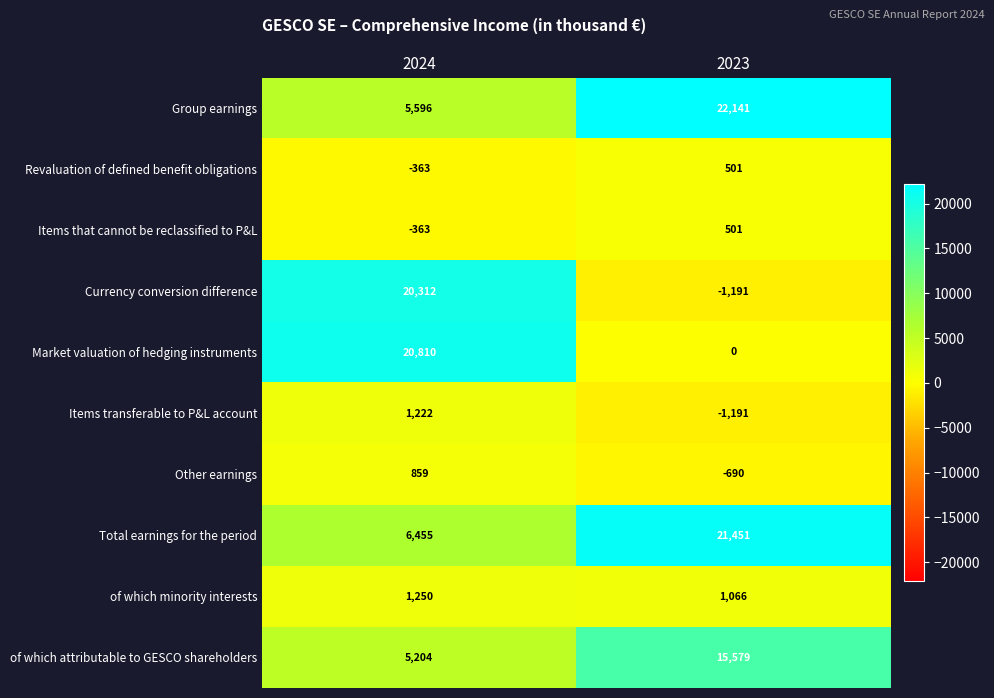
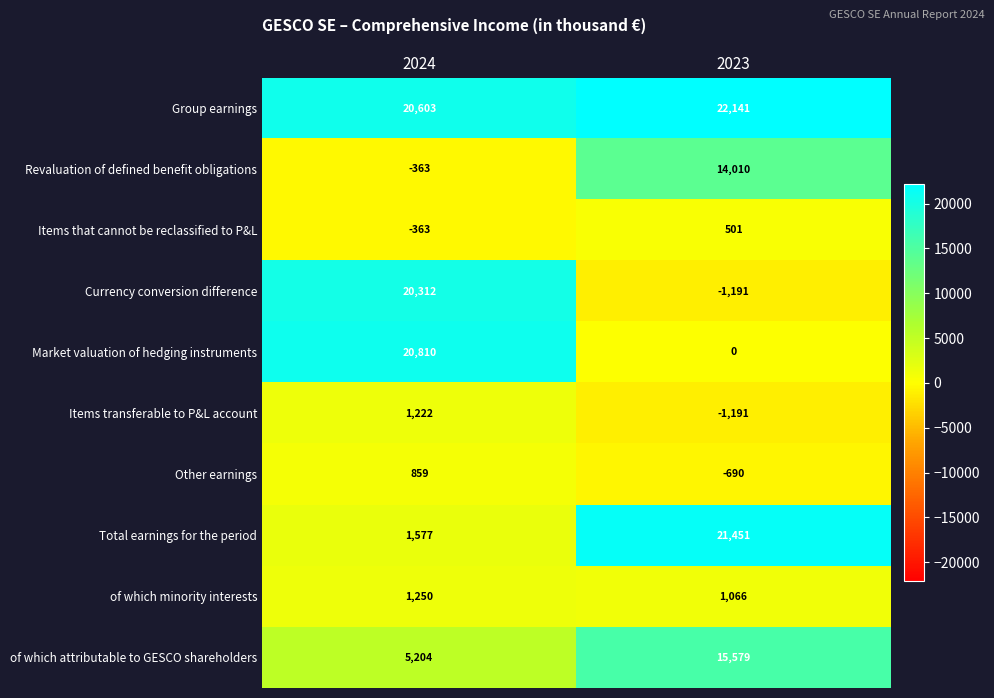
Group earnings, 2024: 5,596 -> 20,603
Revaluation of defined benefit obligations, 2023: 501 -> 14,010
Total earnings for the period, 2024: 6,455 -> 1,577
